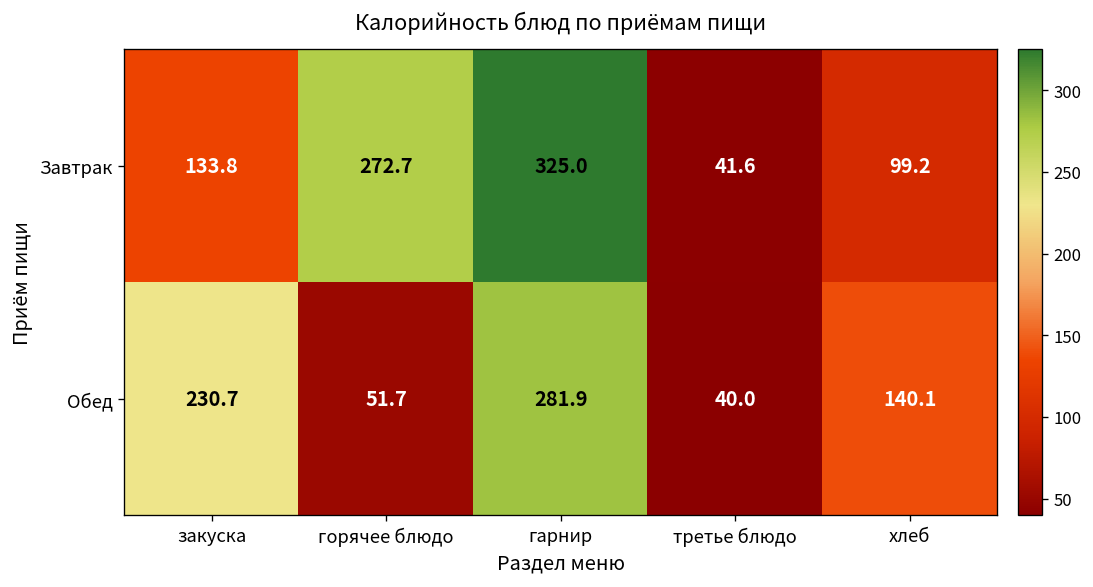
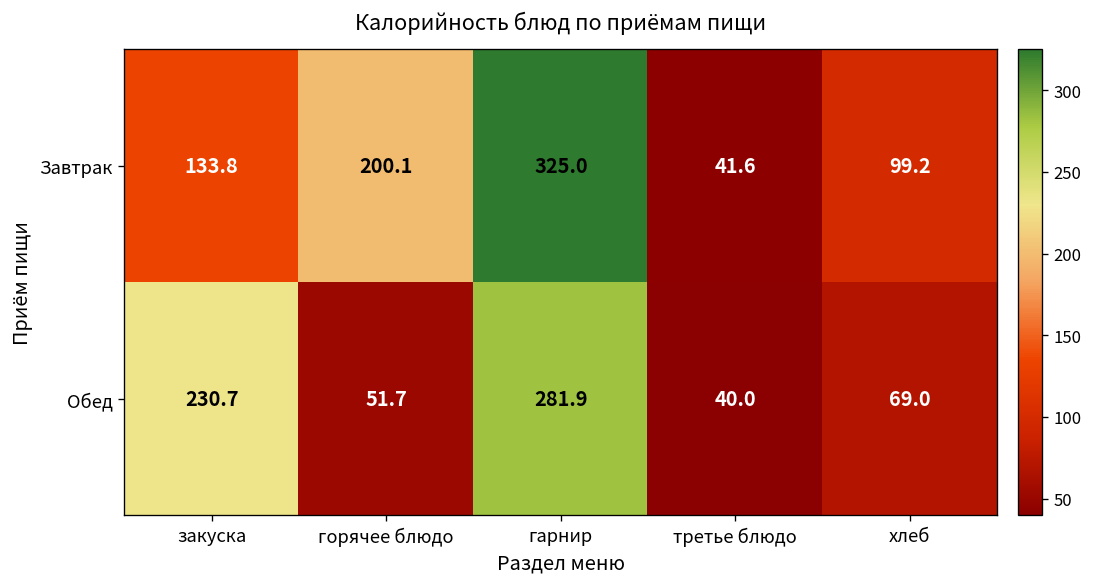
Завтрак, горячее блюдо: 272.7 -> 200.1
Обед, хлеб: 140.1 -> 69.0
